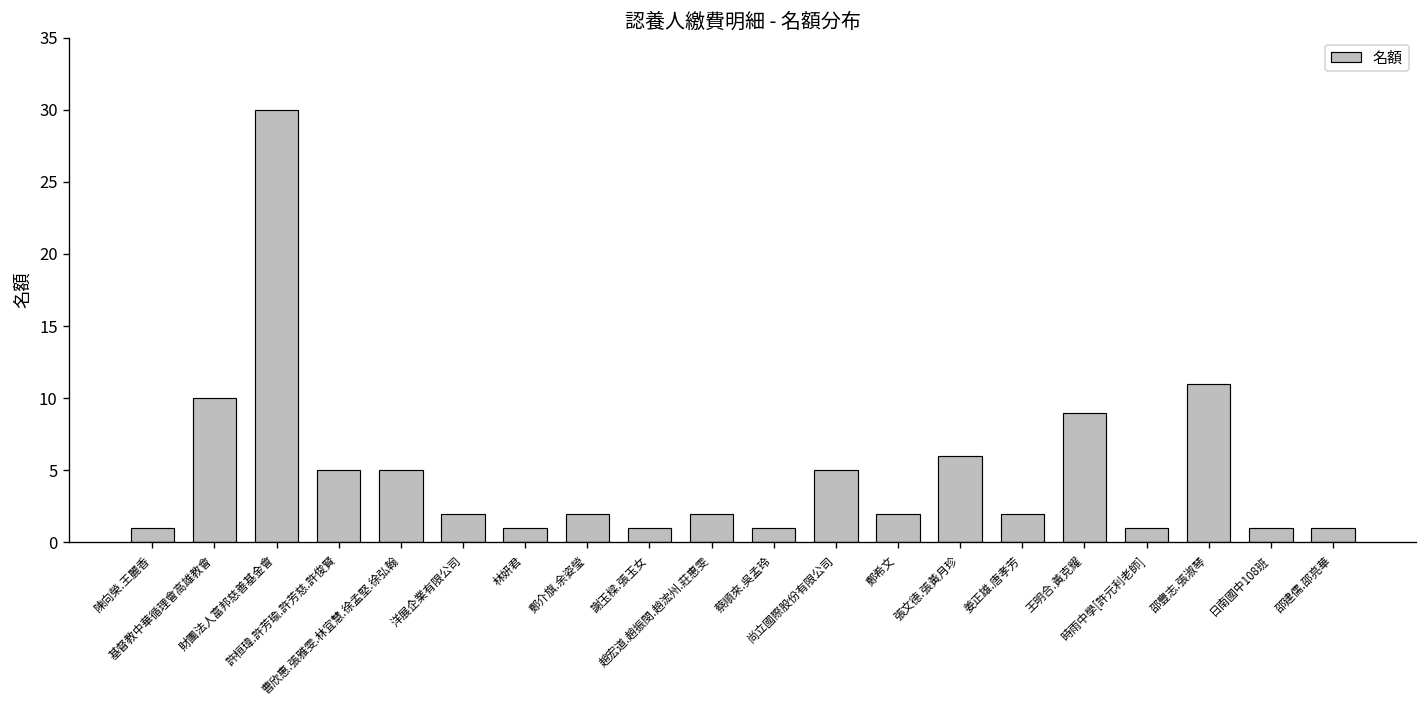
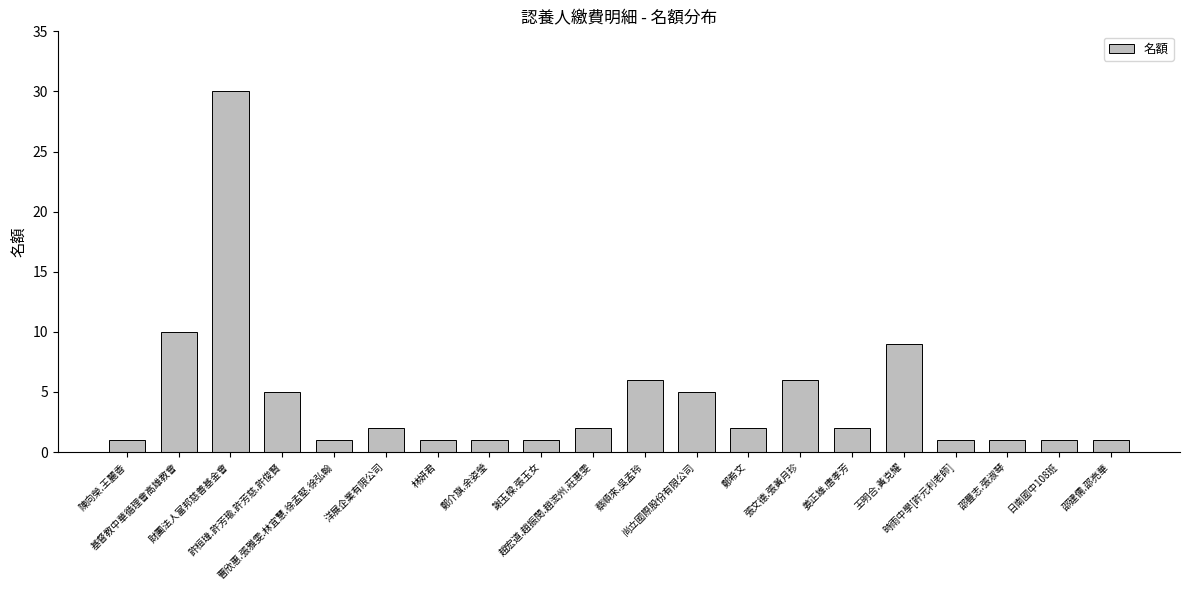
曹欣惠.張雅雯.林宜慧.徐孟堅.徐弘翰: 5 -> 1
鄭介旗.余姿瑩: 2 -> 1
蔡順來.吳孟玲: 1 -> 6
邵豐志.張淑琴: 11 -> 1
